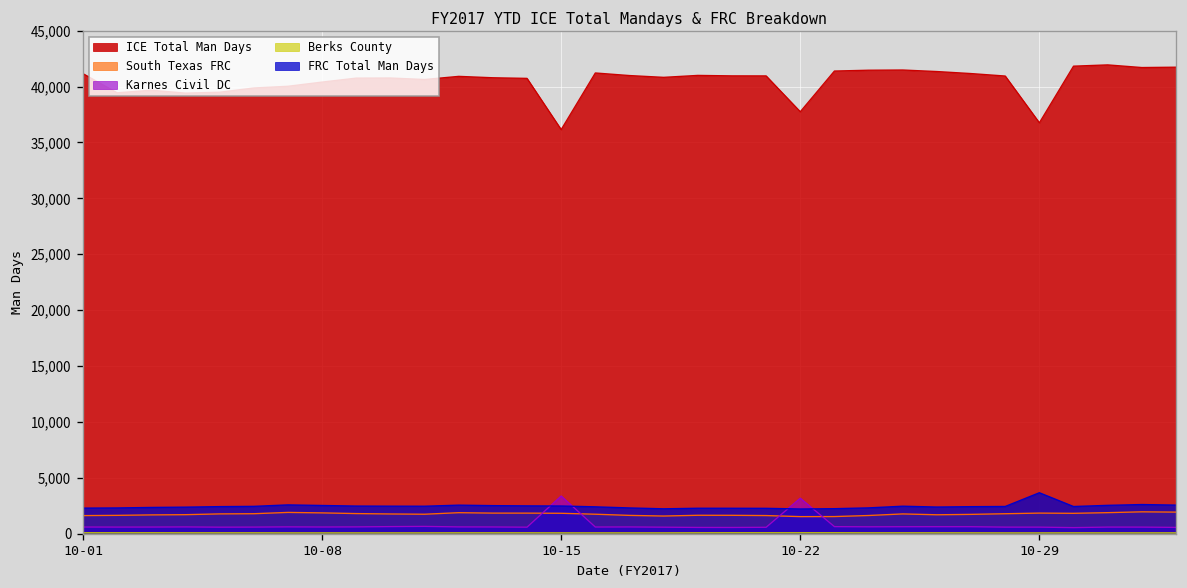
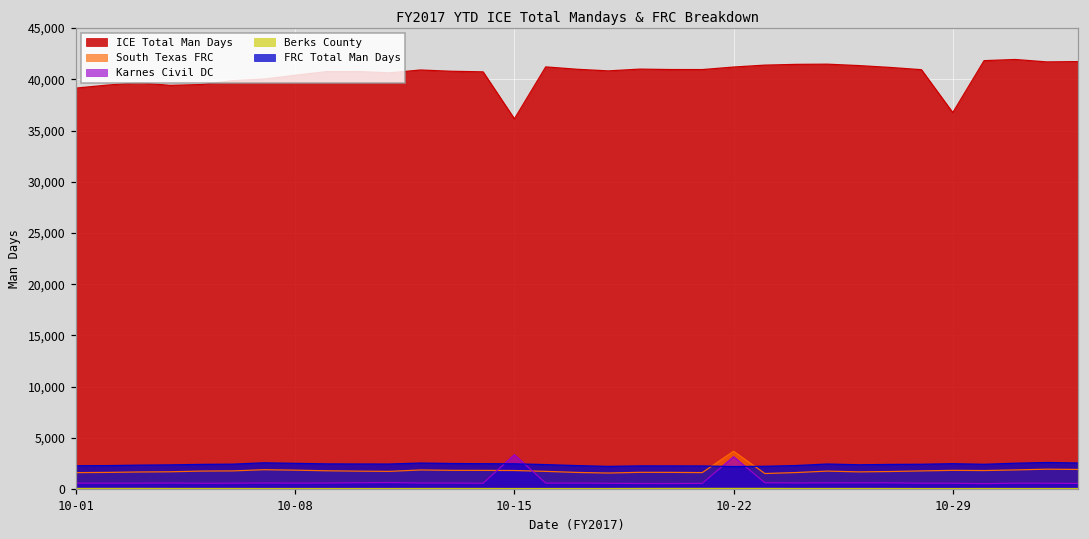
ICE Total Man Days, 10-01: 41,000 -> 39,000
ICE Total Man Days, 10-22: 38,000 -> 41,000
South Texas FRC, 10-22: 2,000 -> 4,000
FRC Total Man Days, 10-29: 4,000 -> 2,000
